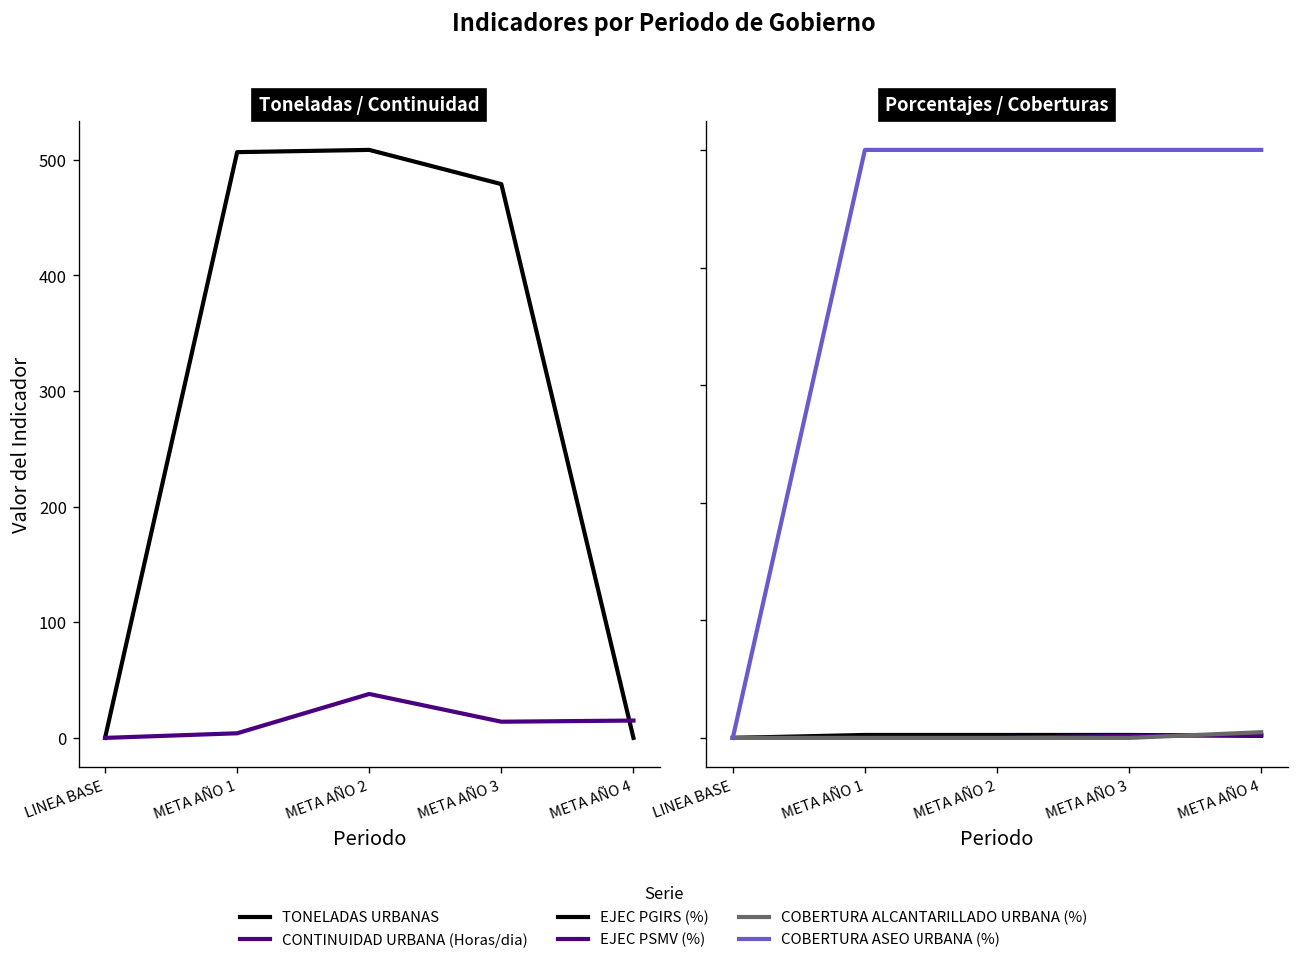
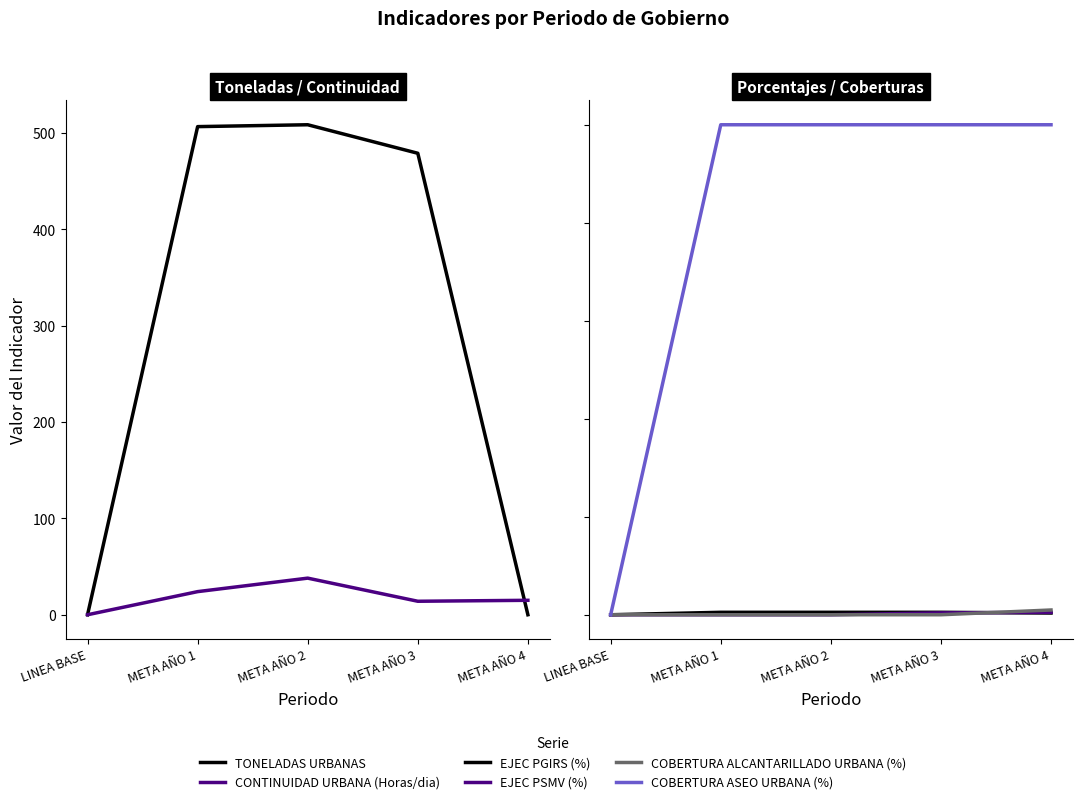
Toneladas / Continuidad, CONTINUIDAD URBANA (Horas/dia), META AÑO 1: 0 -> 20
